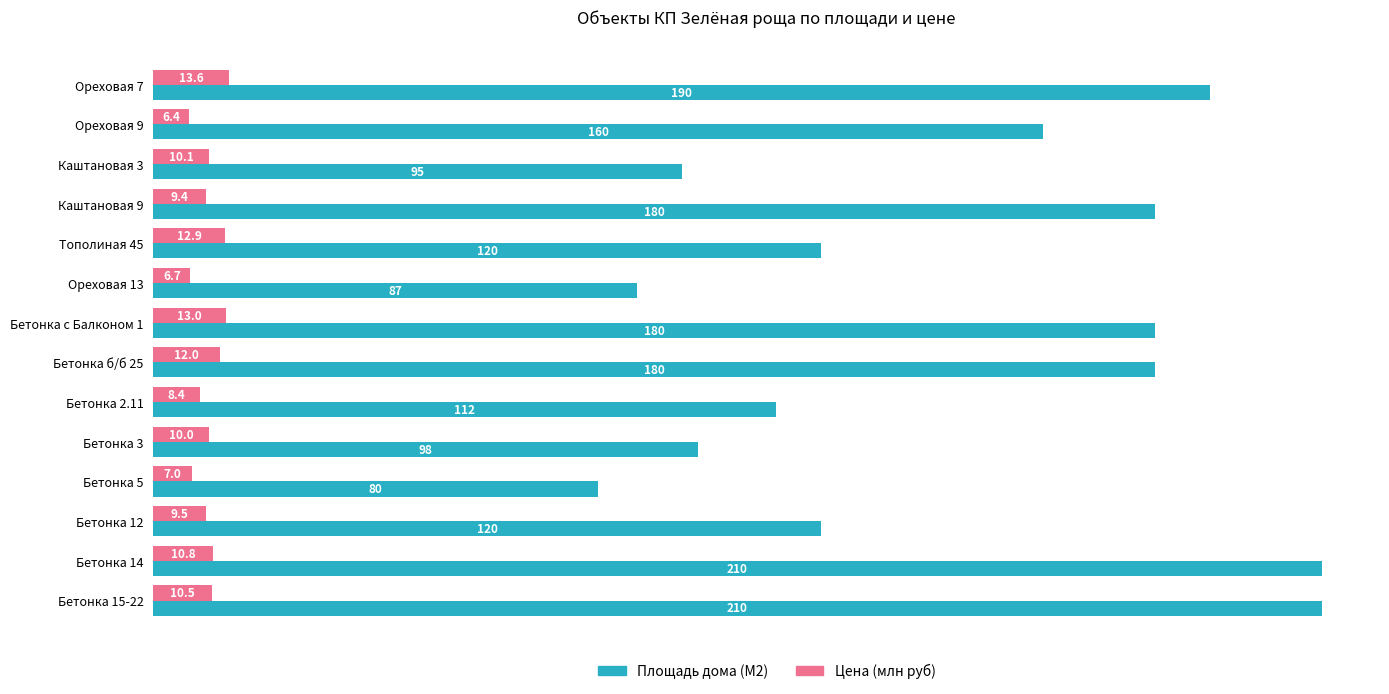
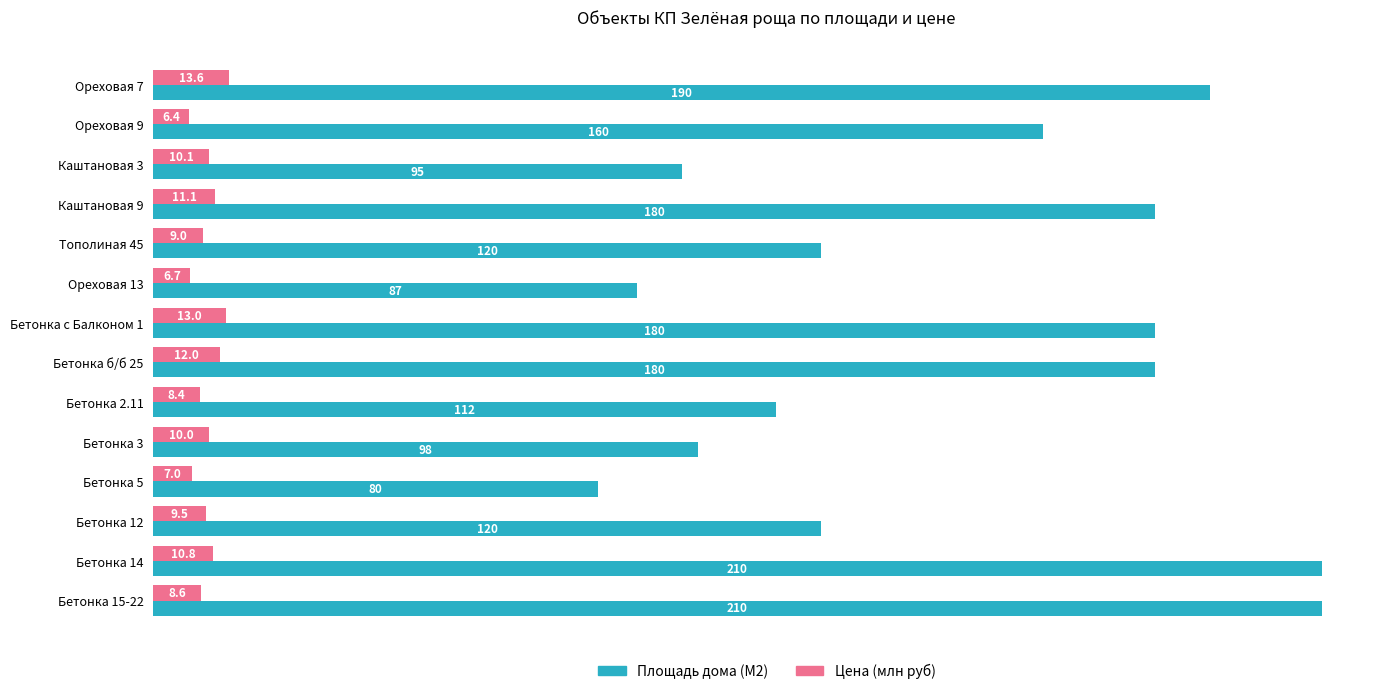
Цена (млн руб), Каштановая 9: 9.4 -> 11.1
Цена (млн руб), Тополиная 45: 12.9 -> 9.0
Цена (млн руб), Бетонка 15-22: 10.5 -> 8.6
